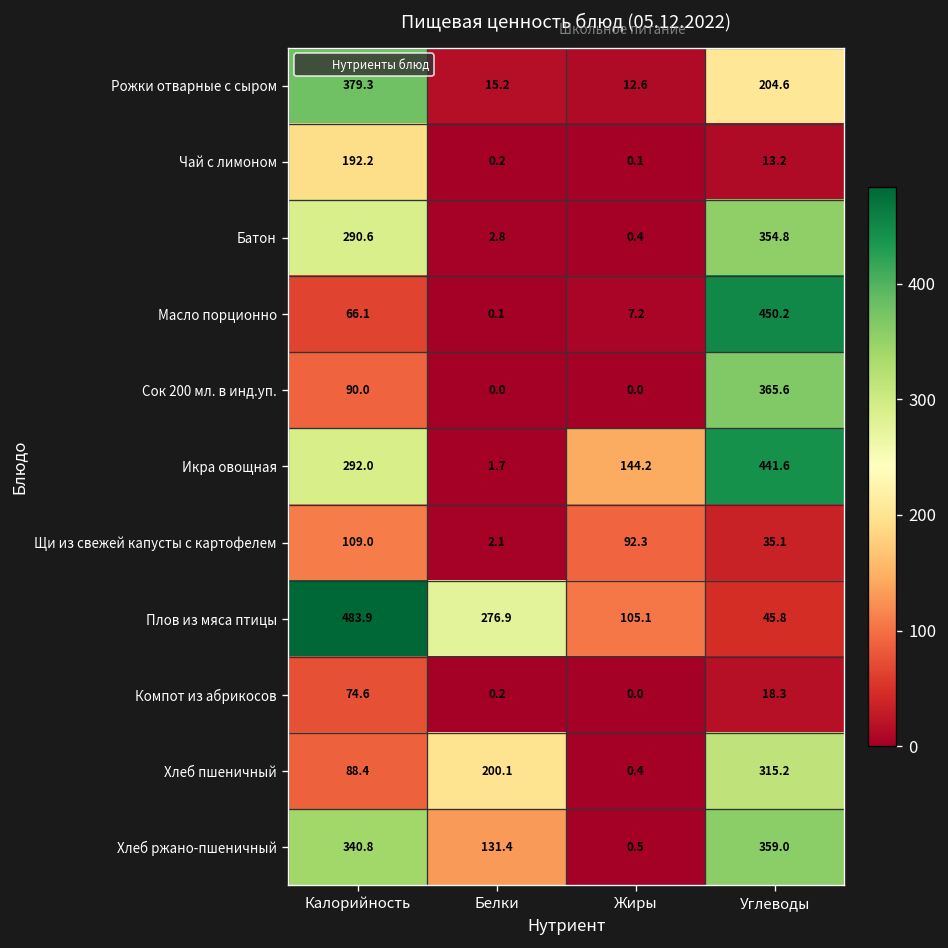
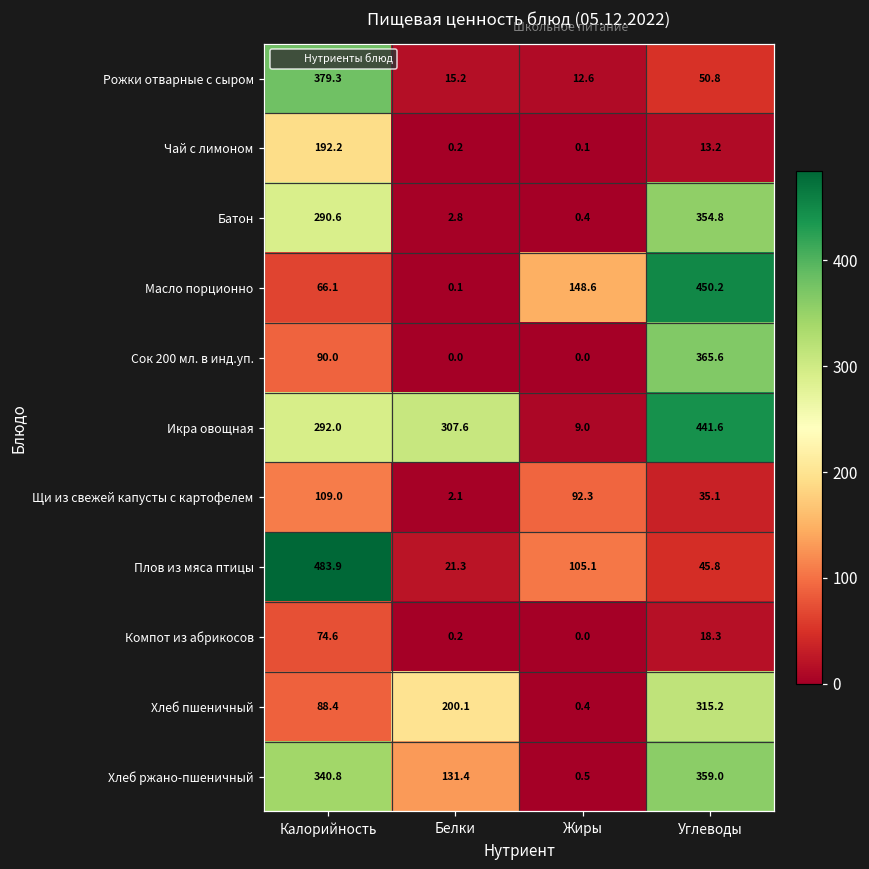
Рожки отварные с сыром, Углеводы: 204.6 -> 50.8
Масло порционно, Жиры: 7.2 -> 148.6
Икра овощная, Белки: 1.7 -> 307.6
Икра овощная, Жиры: 144.2 -> 9.0
Плов из мяса птицы, Белки: 276.9 -> 21.3
